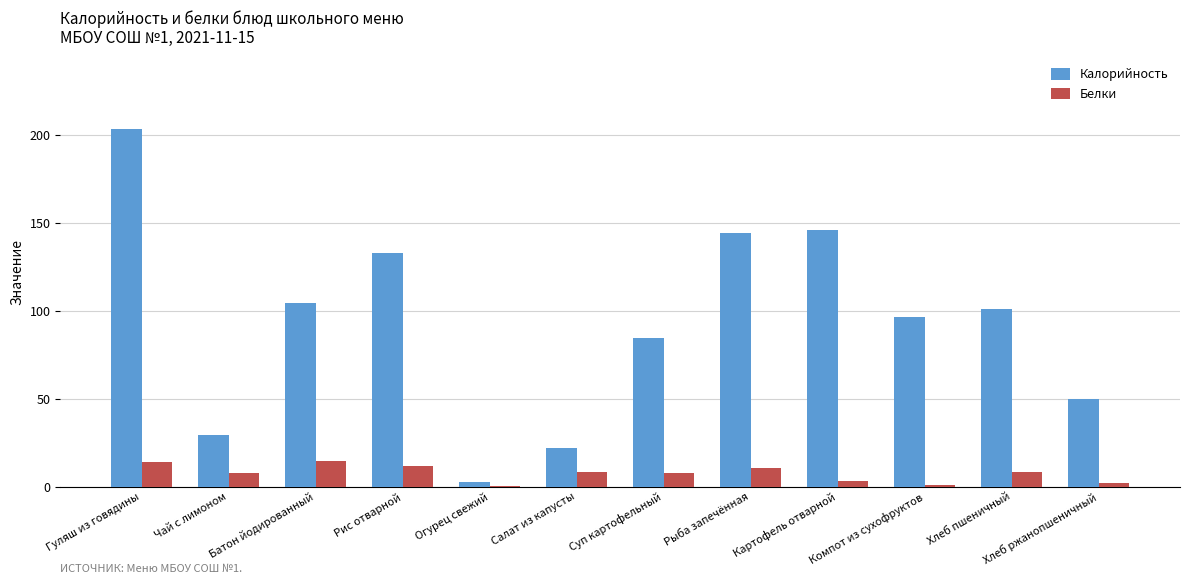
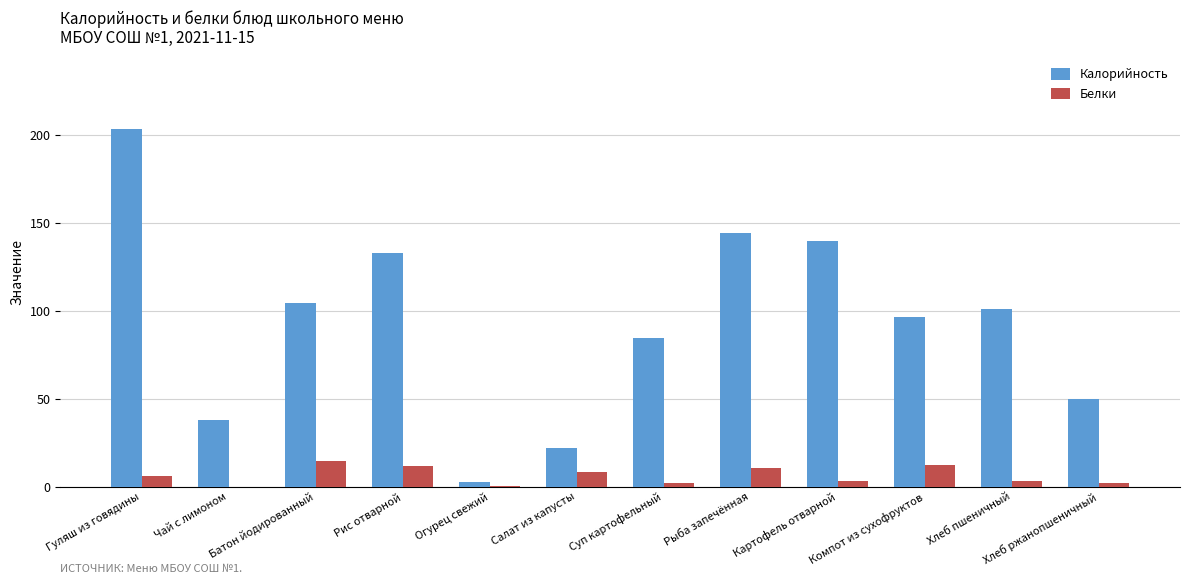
Белки, Гуляш из говядины: 14 -> 6
Калорийность, Чай с лимоном: 29 -> 38
Белки, Чай с лимоном: 8 -> 0
Белки, Суп картофельный: 8 -> 2
Калорийность, Картофель отварной: 146 -> 140
Белки, Компот из сухофруктов: 1 -> 13
Белки, Хлеб пшеничный: 8 -> 3
